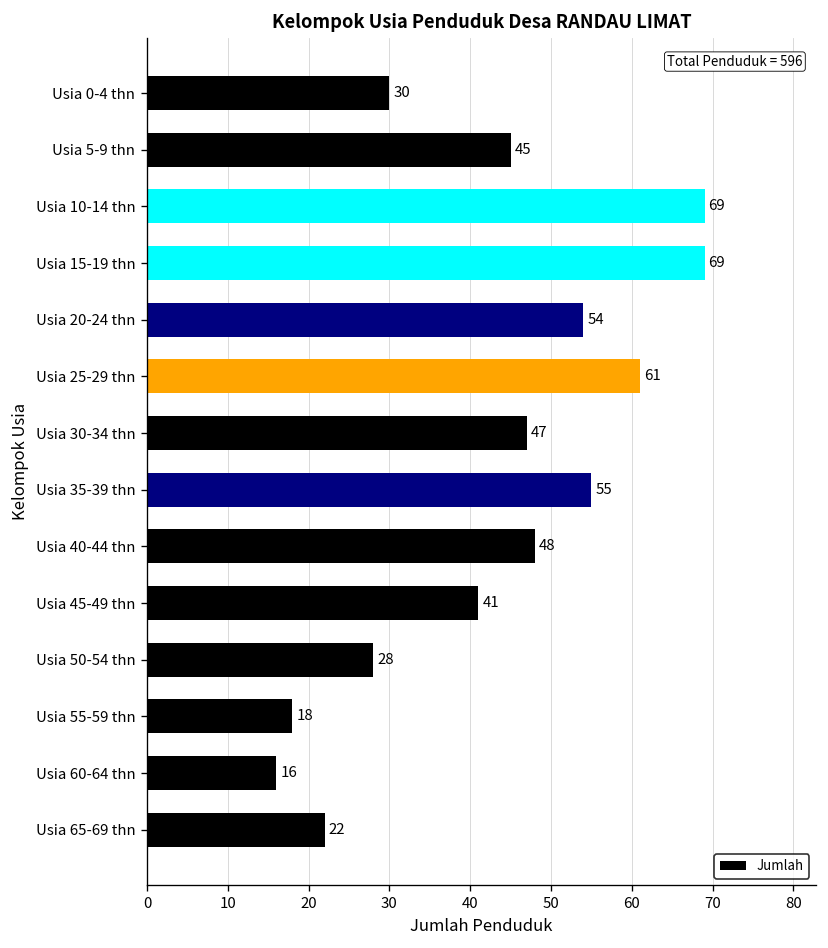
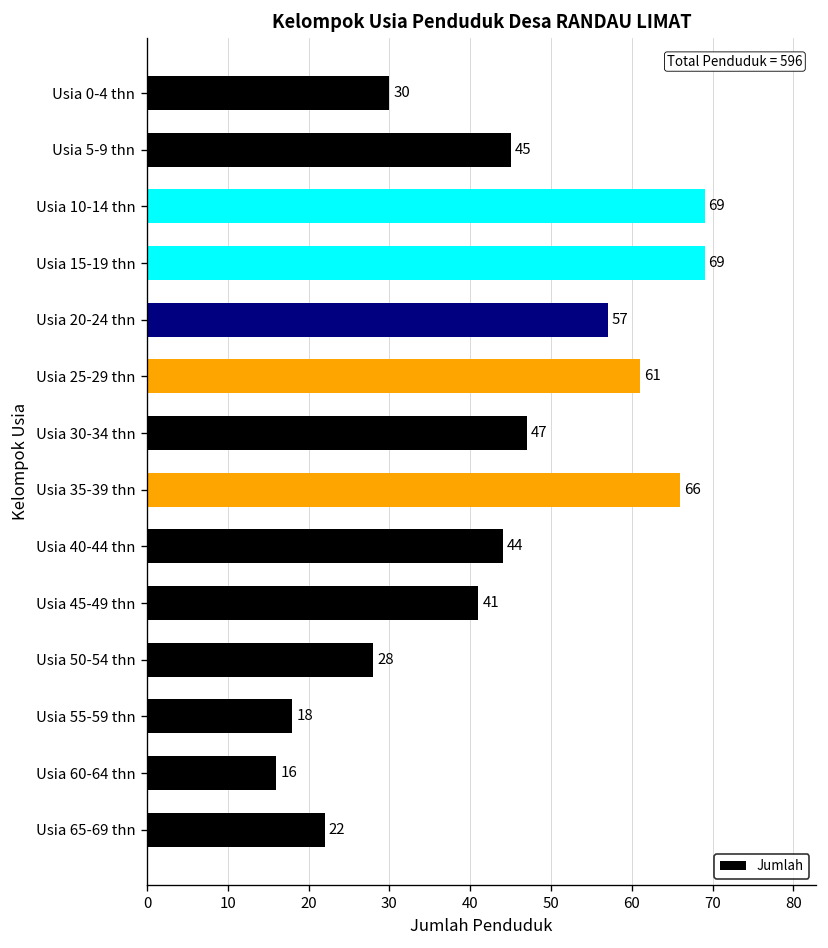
Usia 20-24 thn: 54 -> 57
Usia 35-39 thn: 55 -> 66
Usia 40-44 thn: 48 -> 44
